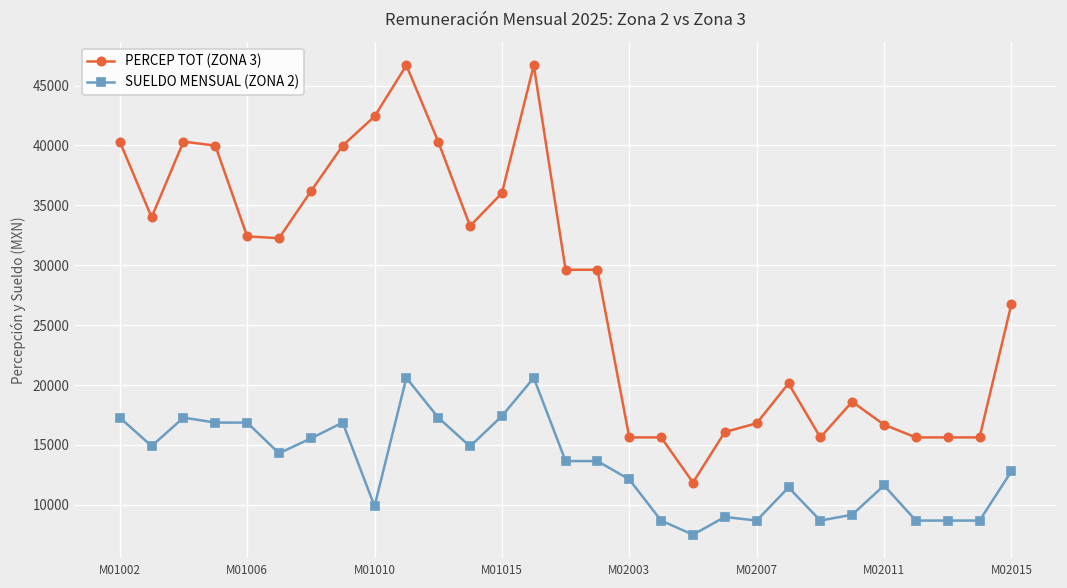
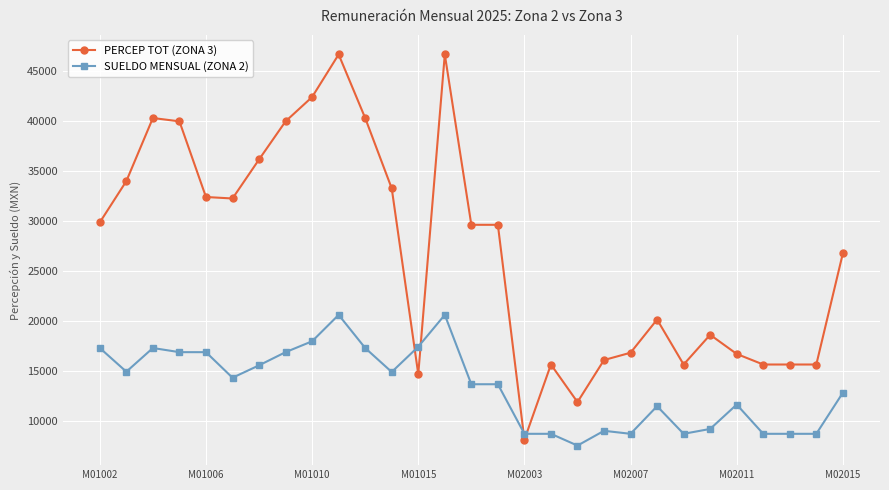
PERCEP TOT (ZONA 3), M01002: 40000 -> 30000
SUELDO MENSUAL (ZONA 2), M01010: 10000 -> 18000
PERCEP TOT (ZONA 3), M01015: 36000 -> 15000
PERCEP TOT (ZONA 3), M02003: 16000 -> 8000
SUELDO MENSUAL (ZONA 2), M02003: 12000 -> 9000
